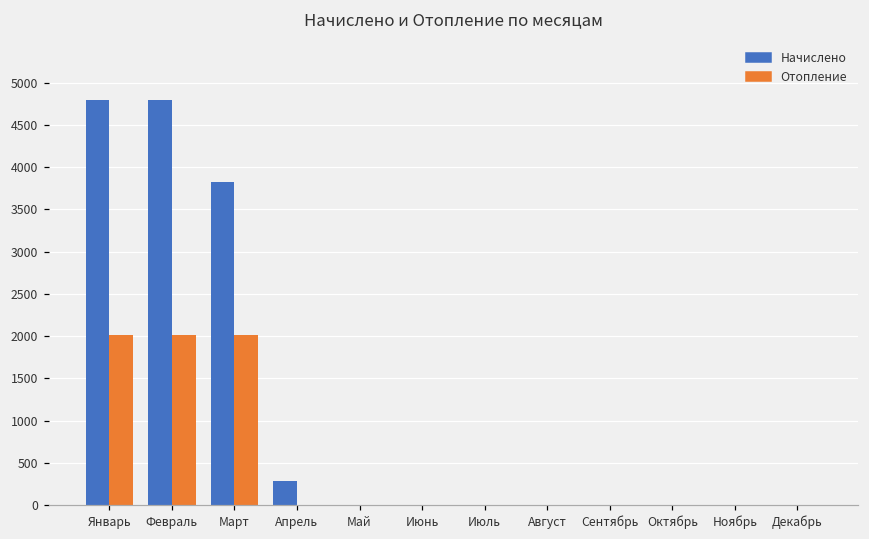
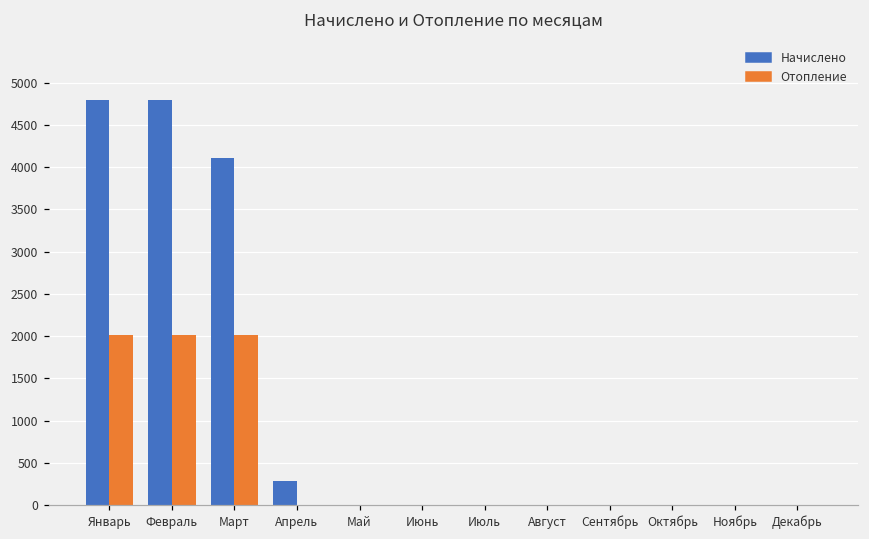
Начислено, Март: 3800 -> 4100
